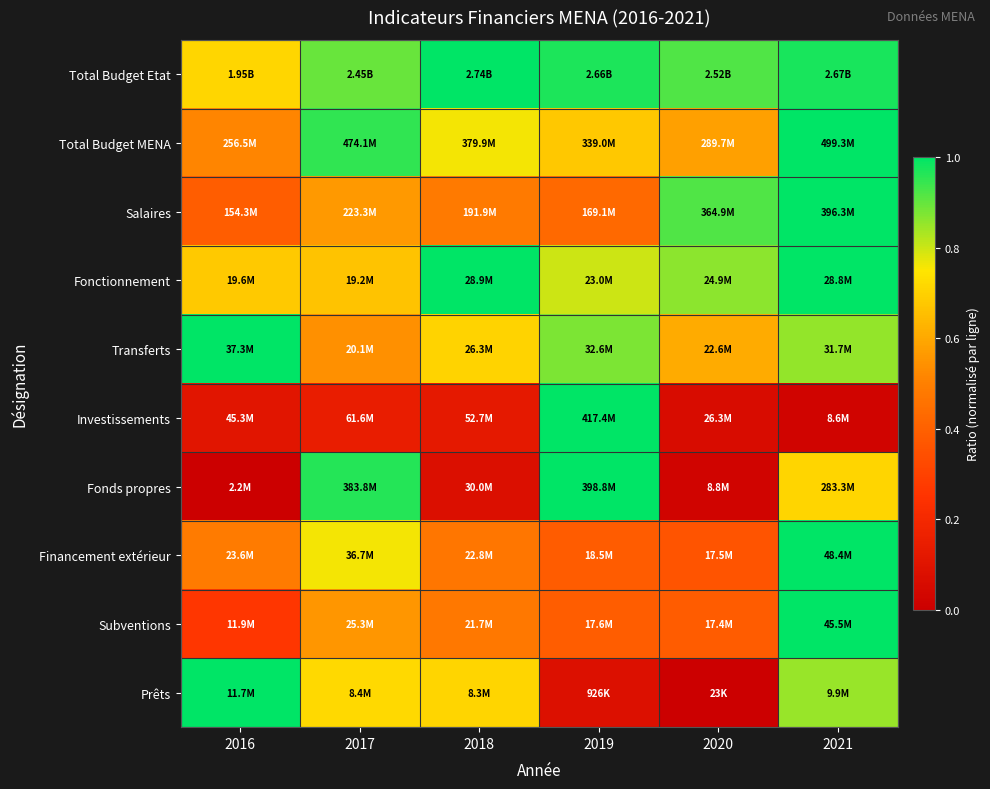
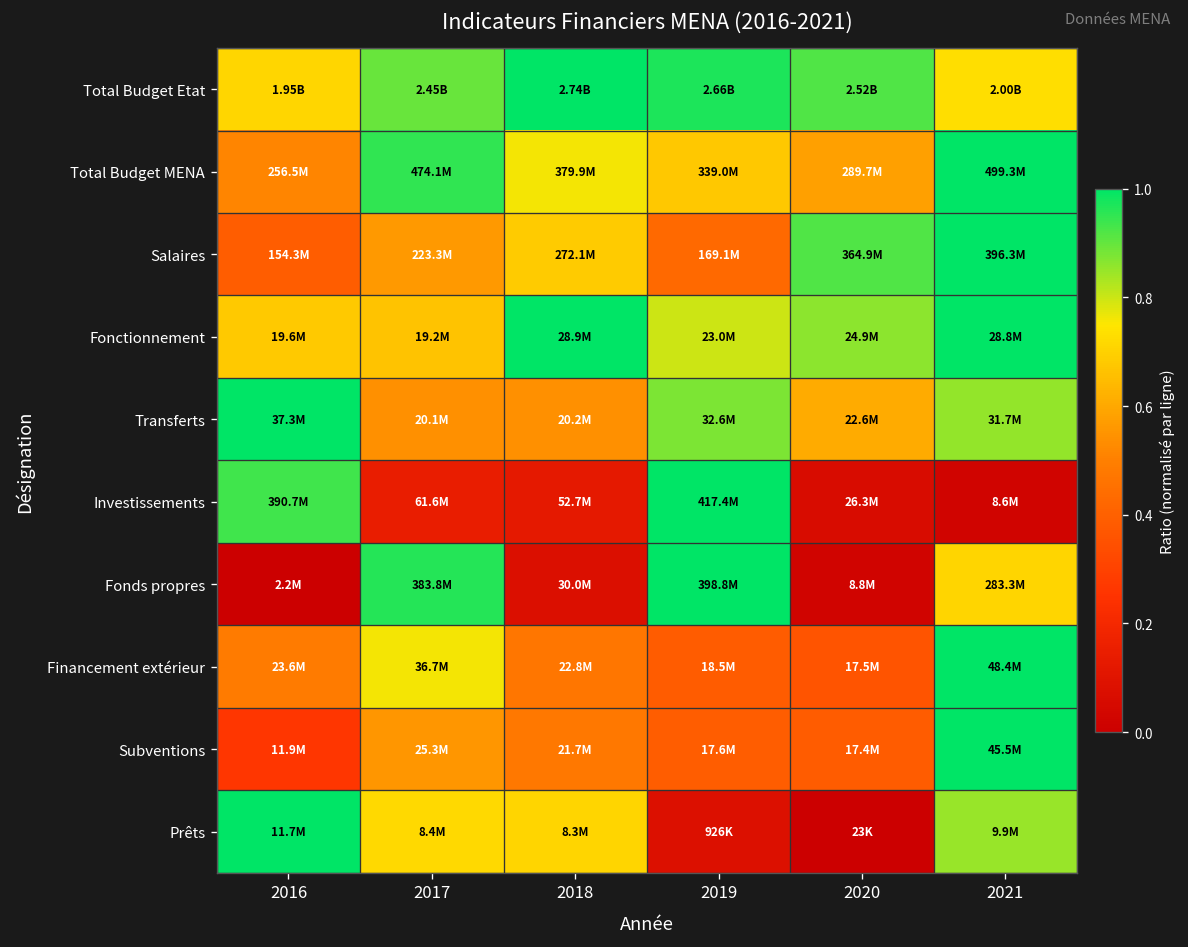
Total Budget Etat, 2021: 2.67B -> 2.00B
Salaires, 2018: 191.9M -> 272.1M
Transferts, 2018: 26.3M -> 20.2M
Investissements, 2016: 45.3M -> 390.7M
